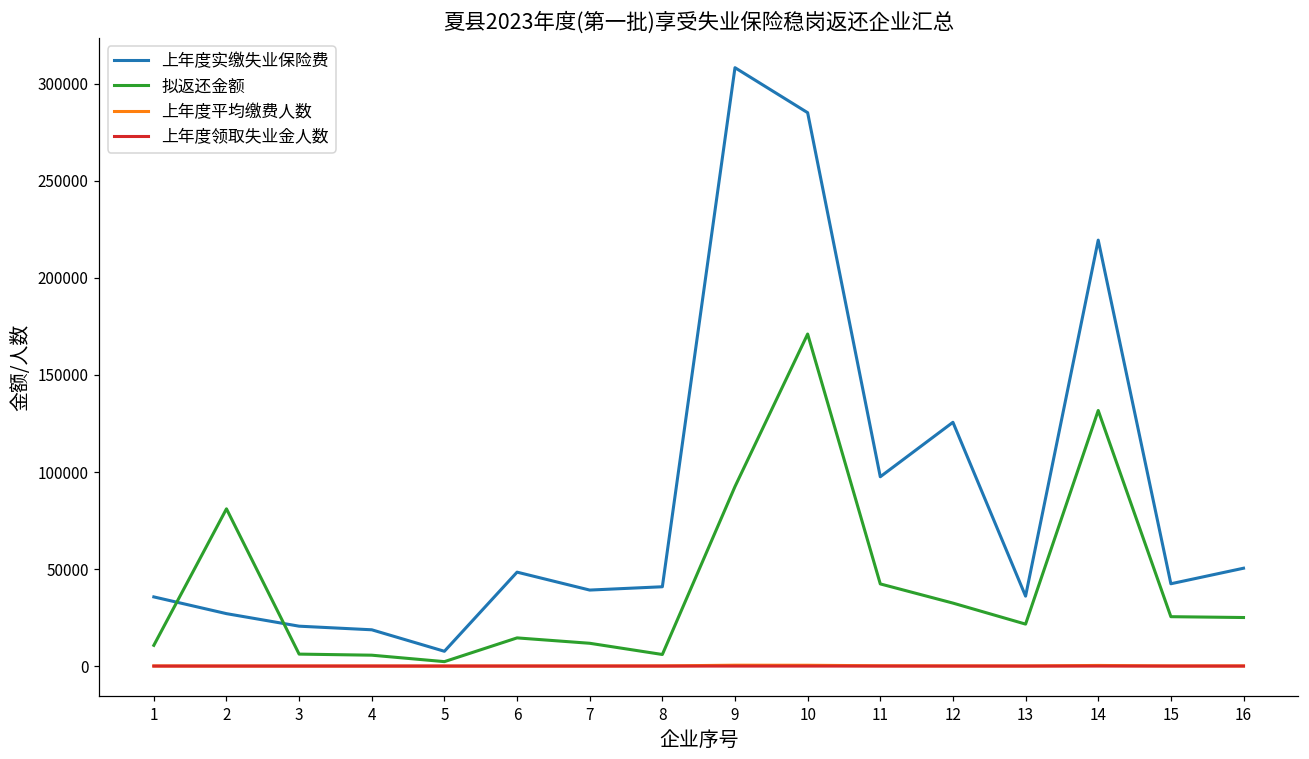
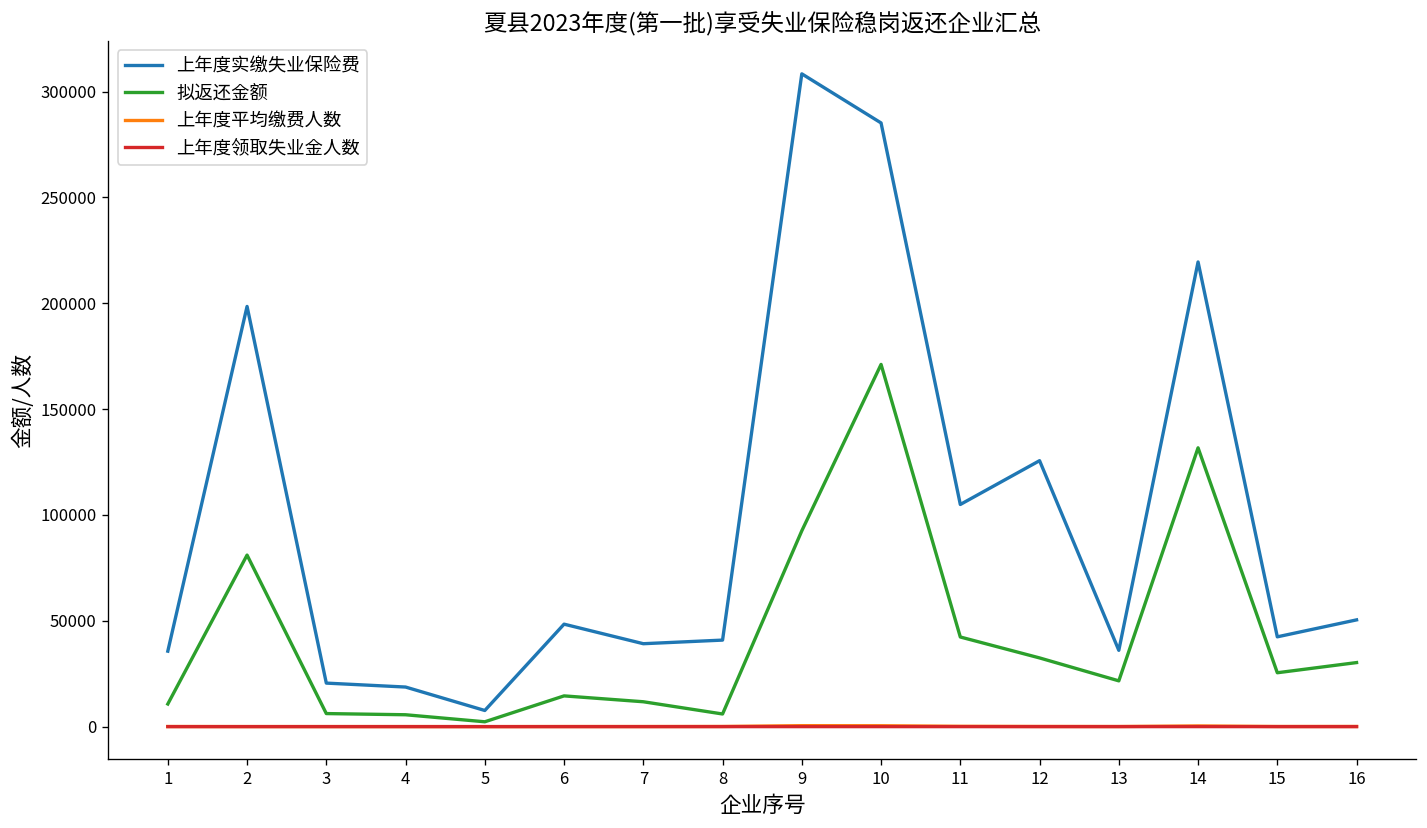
上年度实缴失业保险费, 2: 27000 -> 198000
上年度实缴失业保险费, 11: 98000 -> 105000
拟返还金额, 16: 25000 -> 30000
